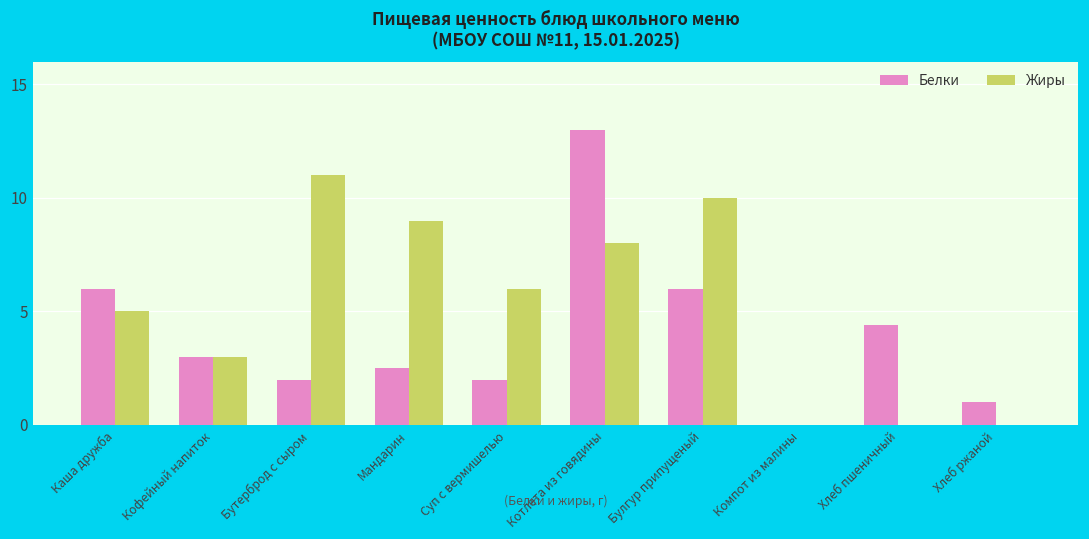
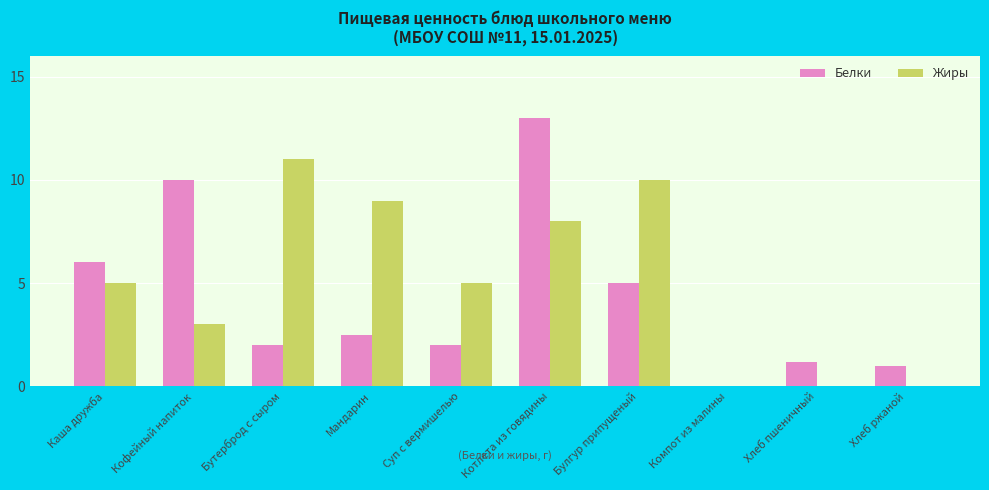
Белки, Кофейный напиток: 3 -> 10
Жиры, Суп с вермишелью: 6 -> 5
Белки, Булгур припущеный: 6 -> 5
Белки, Хлеб пшеничный: 4.4 -> 1.2
